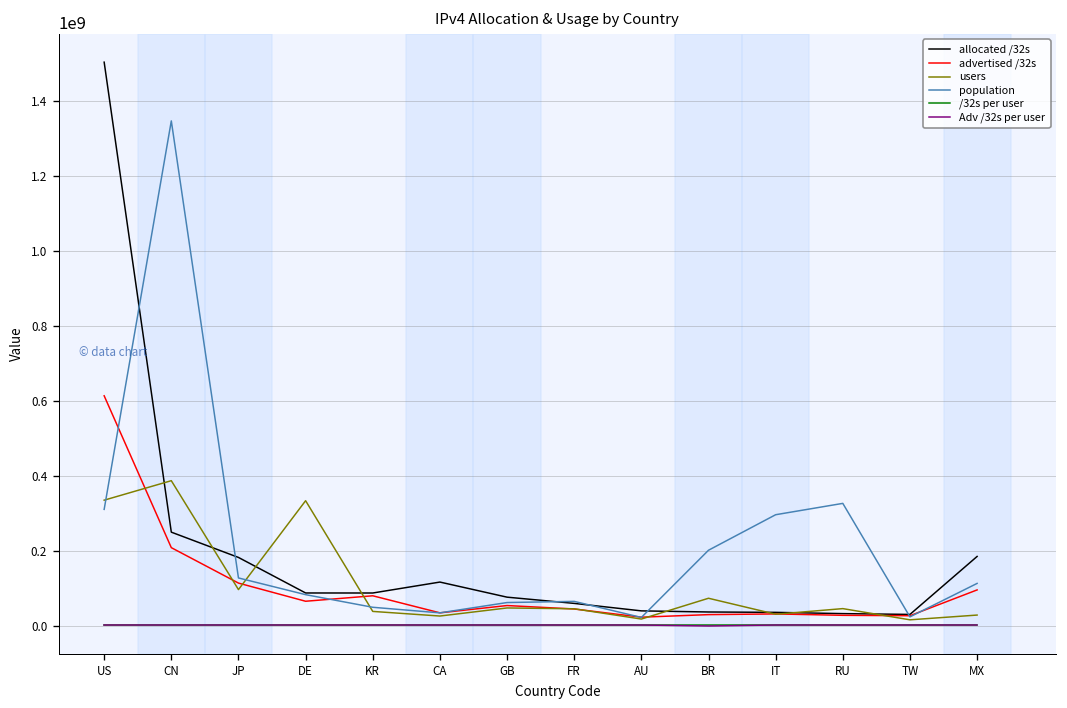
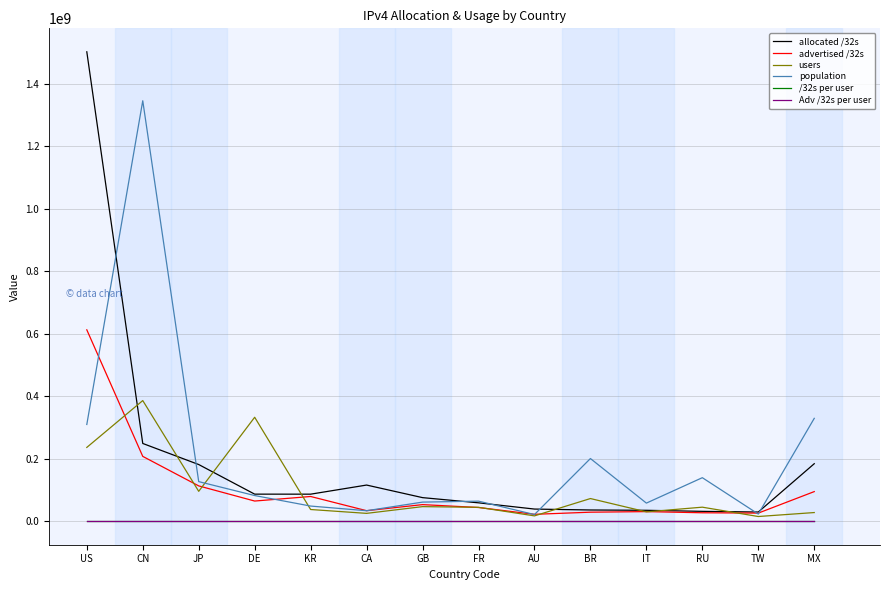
users, US: 330000000 -> 240000000
population, IT: 300000000 -> 60000000
population, RU: 330000000 -> 140000000
population, MX: 110000000 -> 330000000
